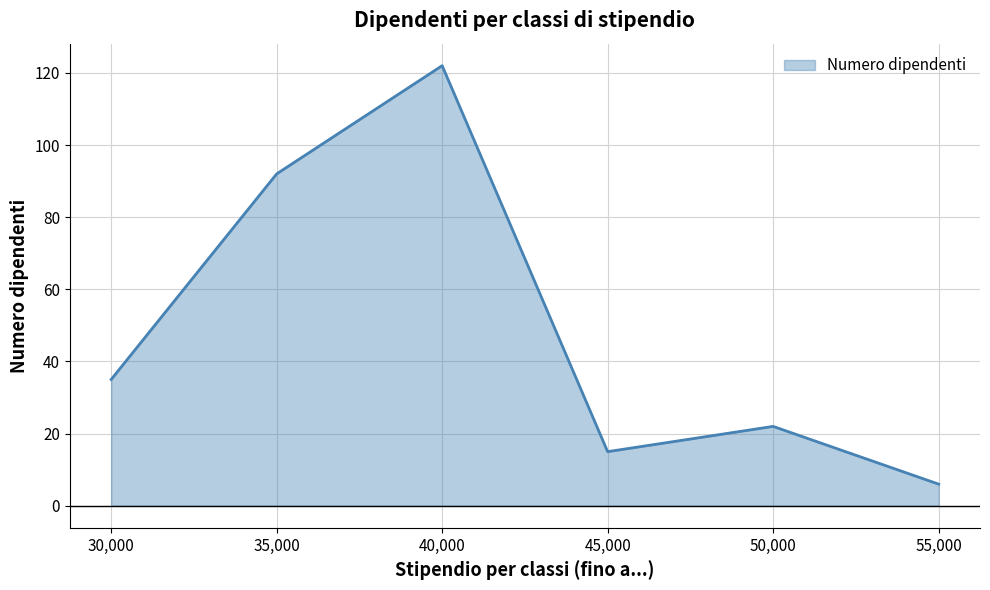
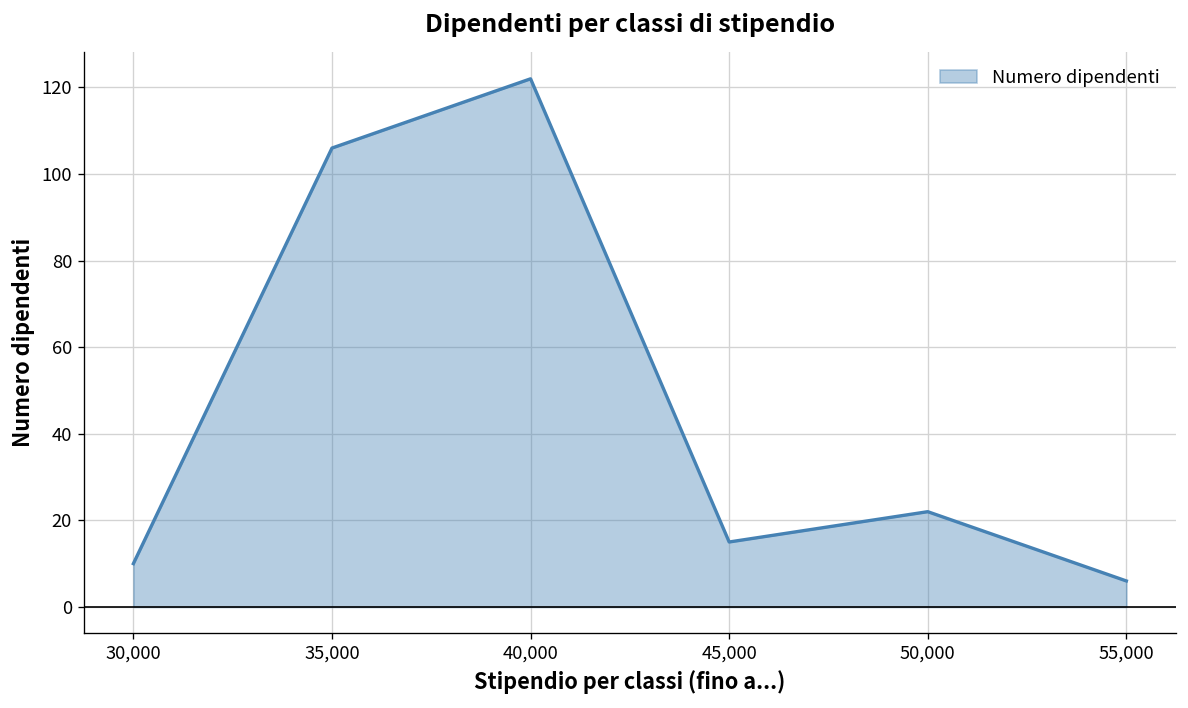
30,000: 35 -> 10
35,000: 92 -> 106
